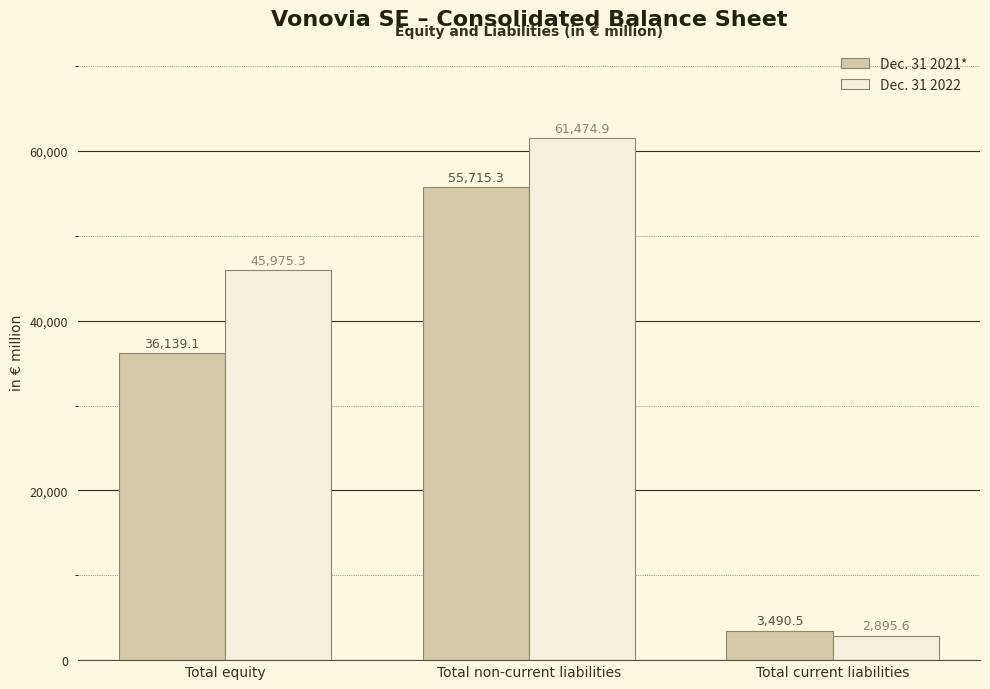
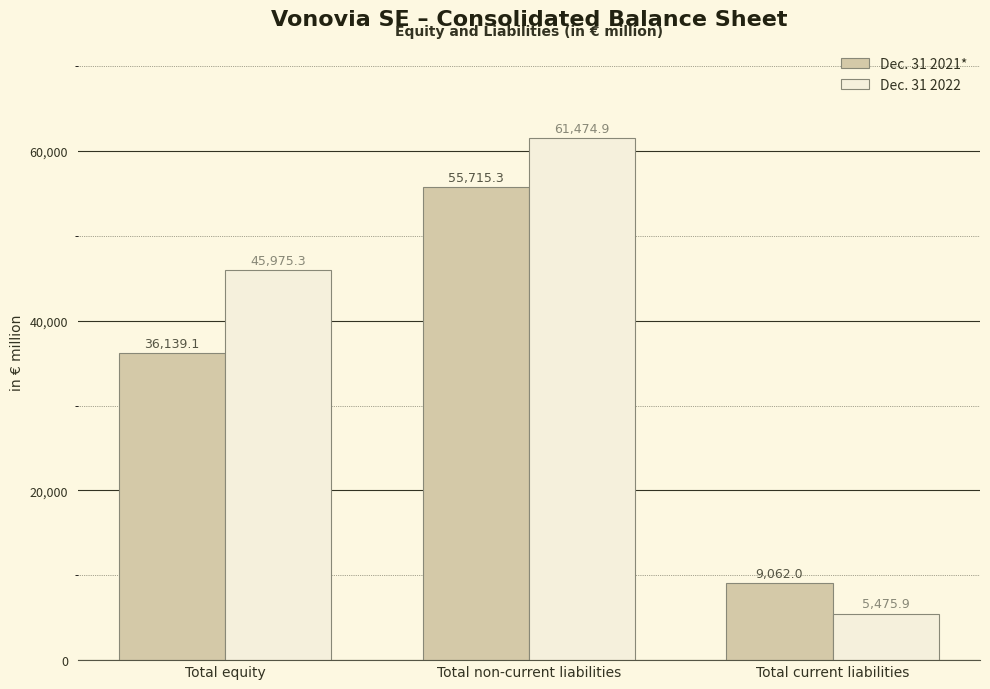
Dec. 31 2021*, Total current liabilities: 3,490.5 -> 9,062.0
Dec. 31 2022, Total current liabilities: 2,895.6 -> 5,475.9
